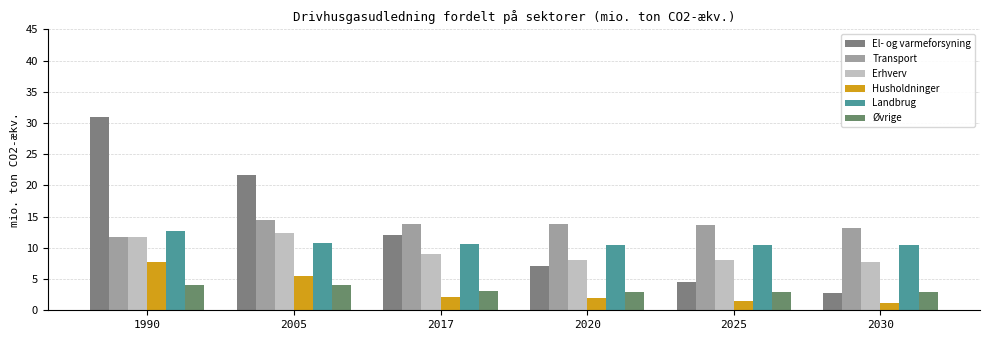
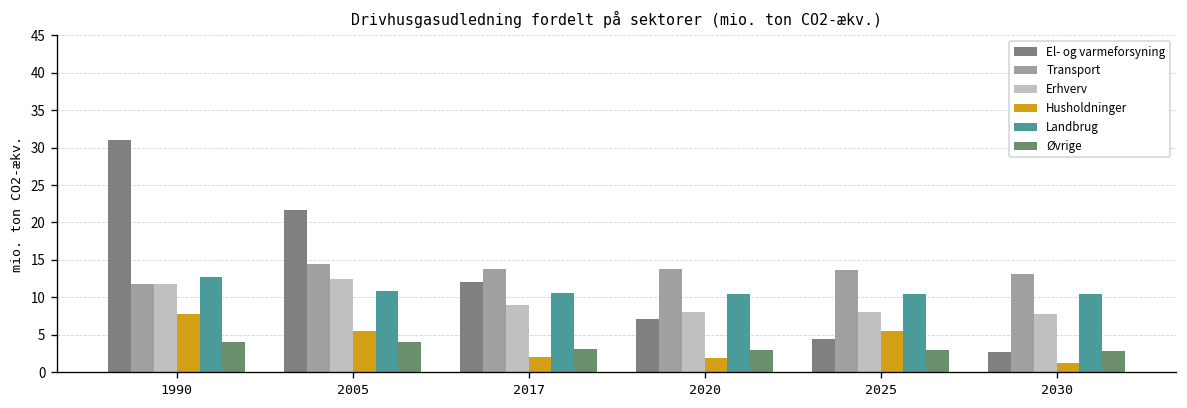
Husholdninger, 2025: 2 -> 6
